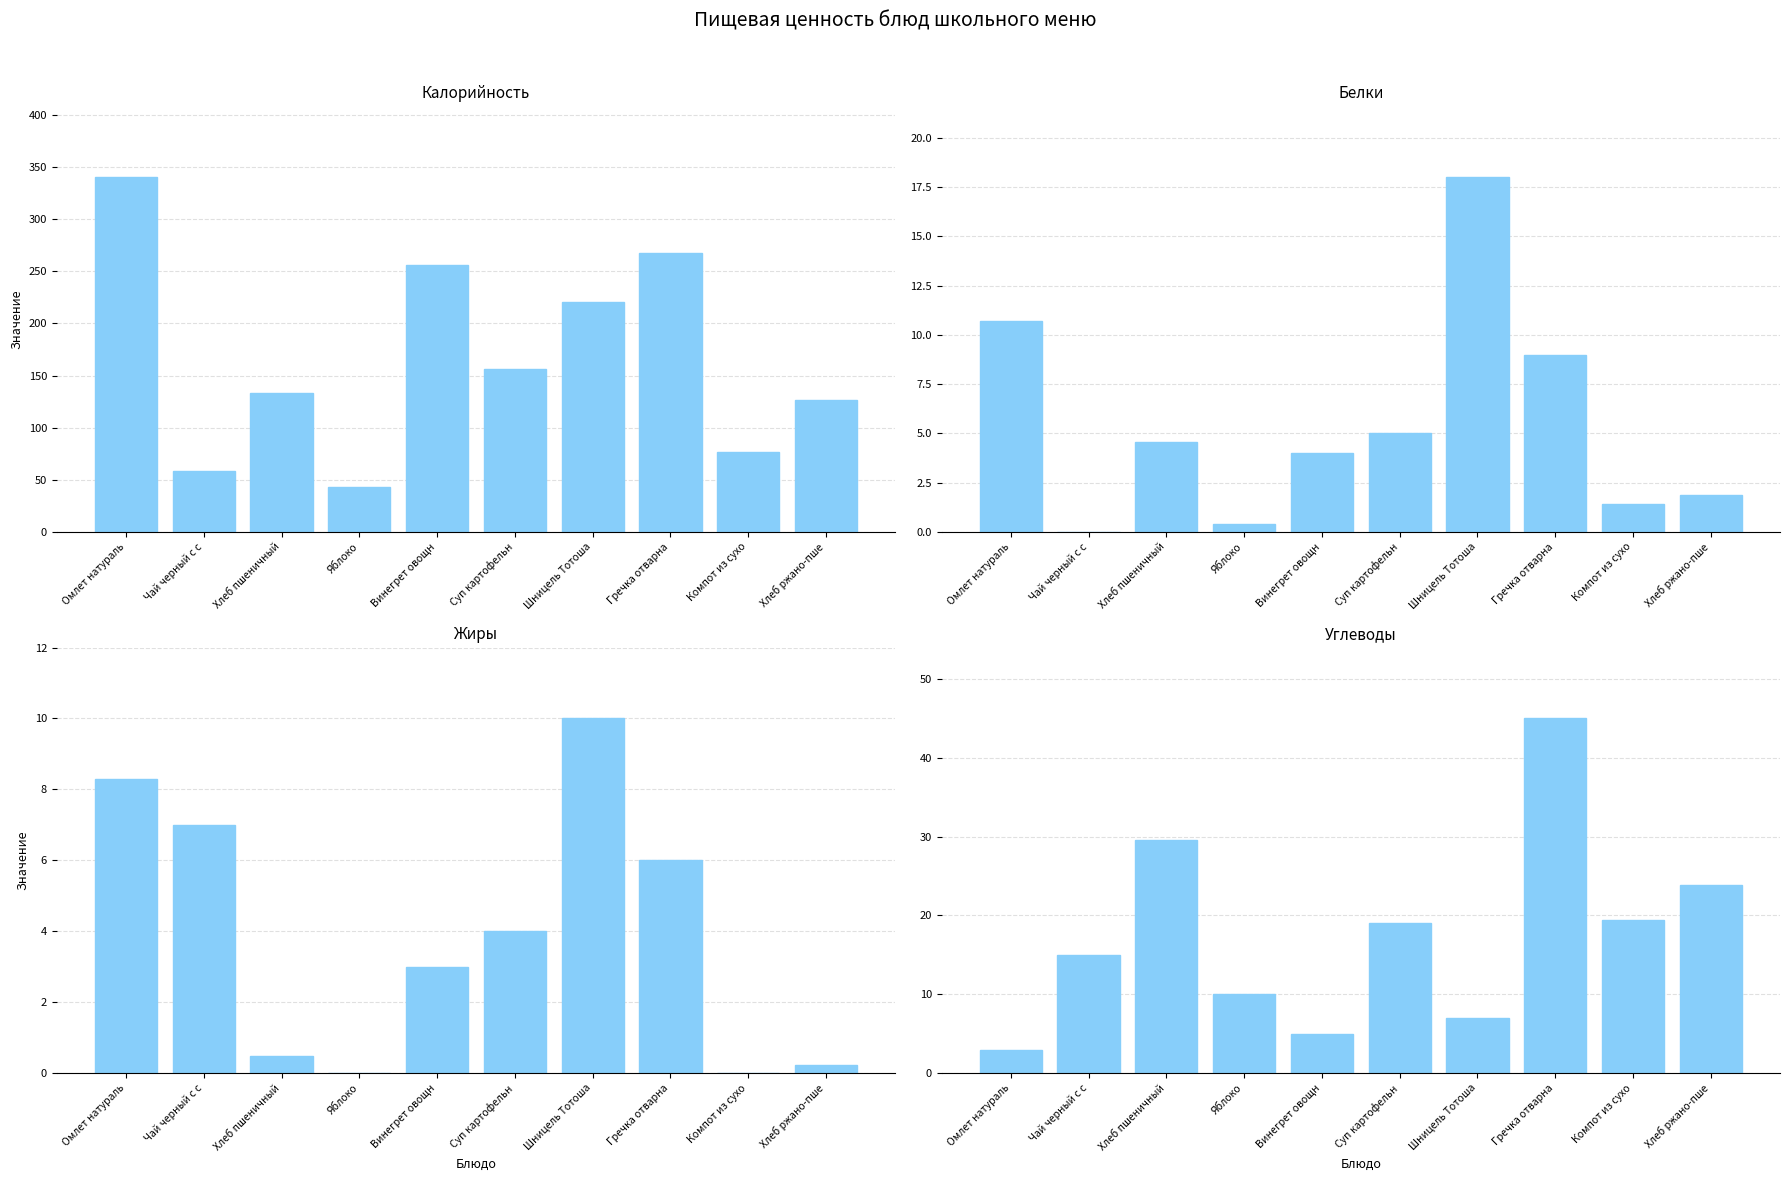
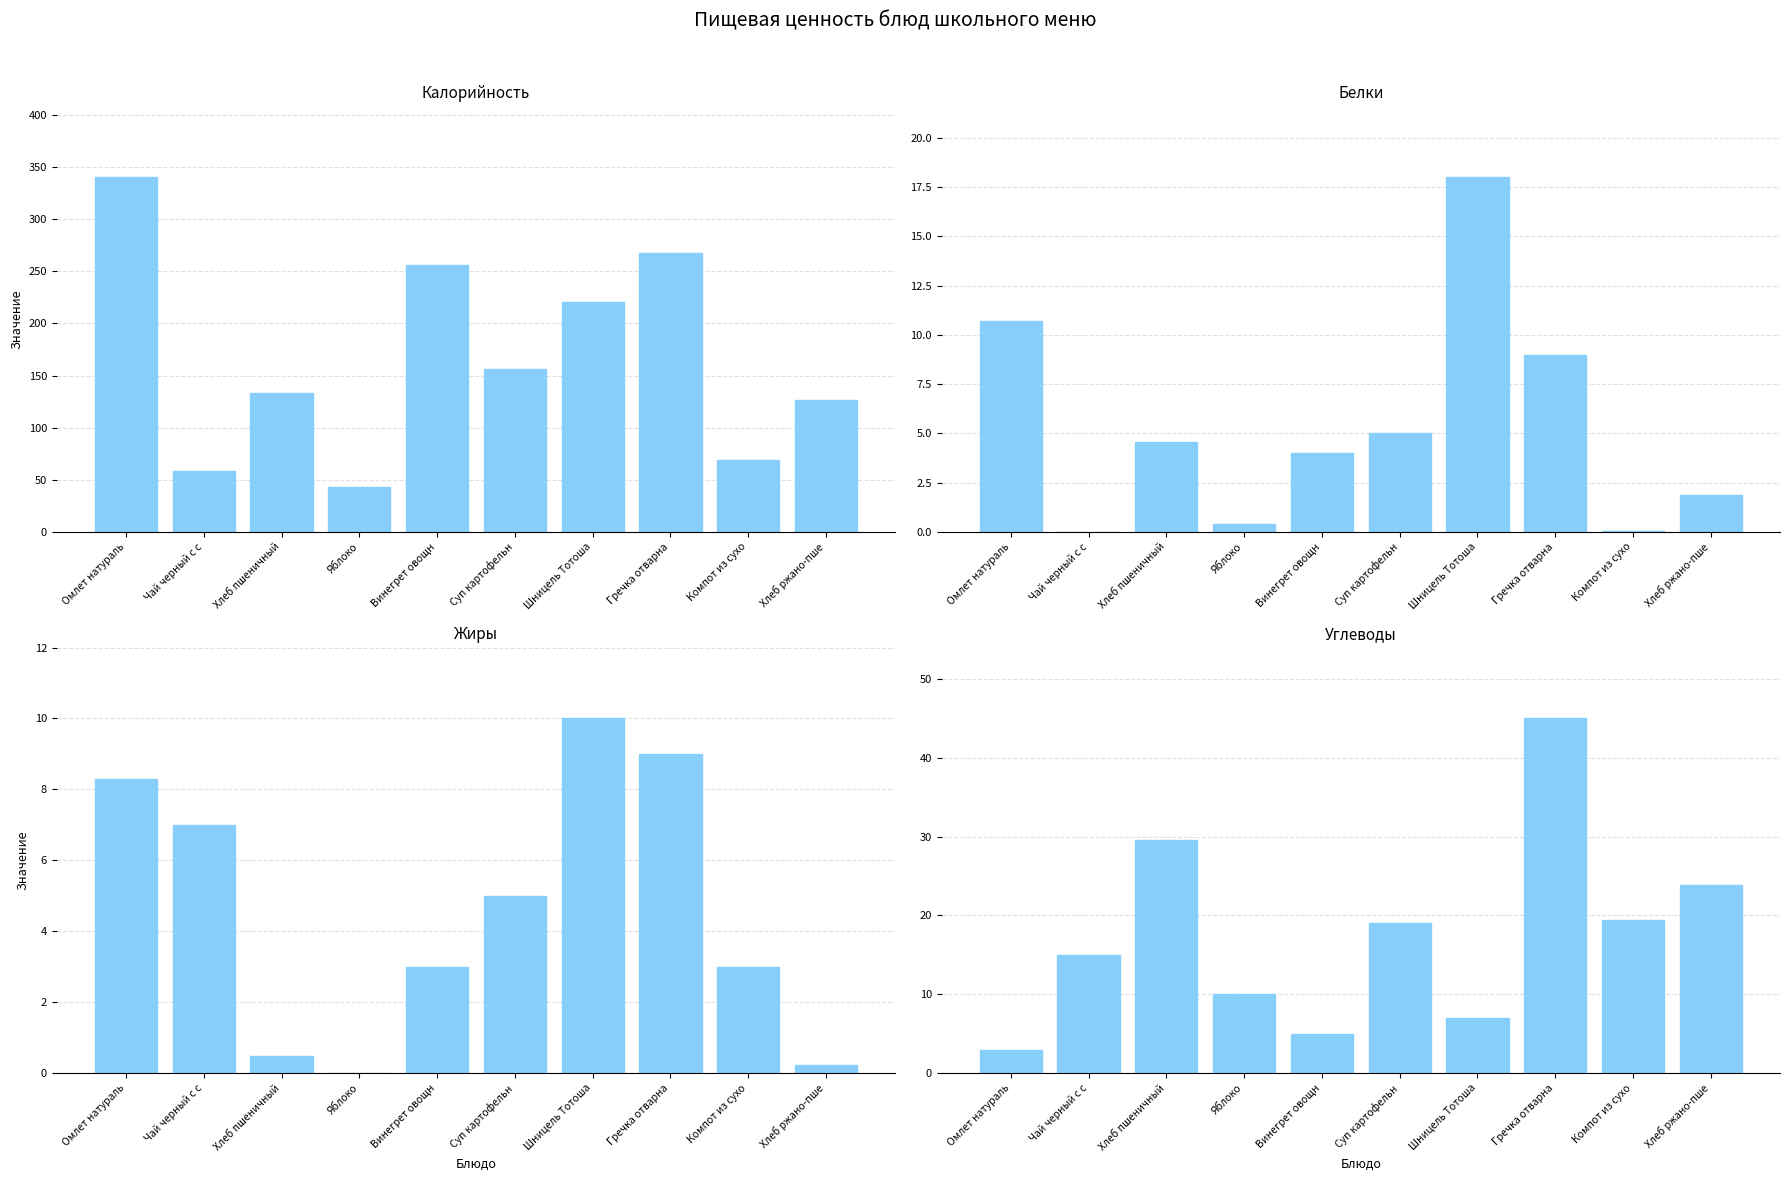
Калорийность, Компот из сухо: 77 -> 68
Белки, Компот из сухо: 1.4 -> 0.1
Жиры, Суп картофельн: 4 -> 5
Жиры, Гречка отварна: 6 -> 9
Жиры, Компот из сухо: 0 -> 3
